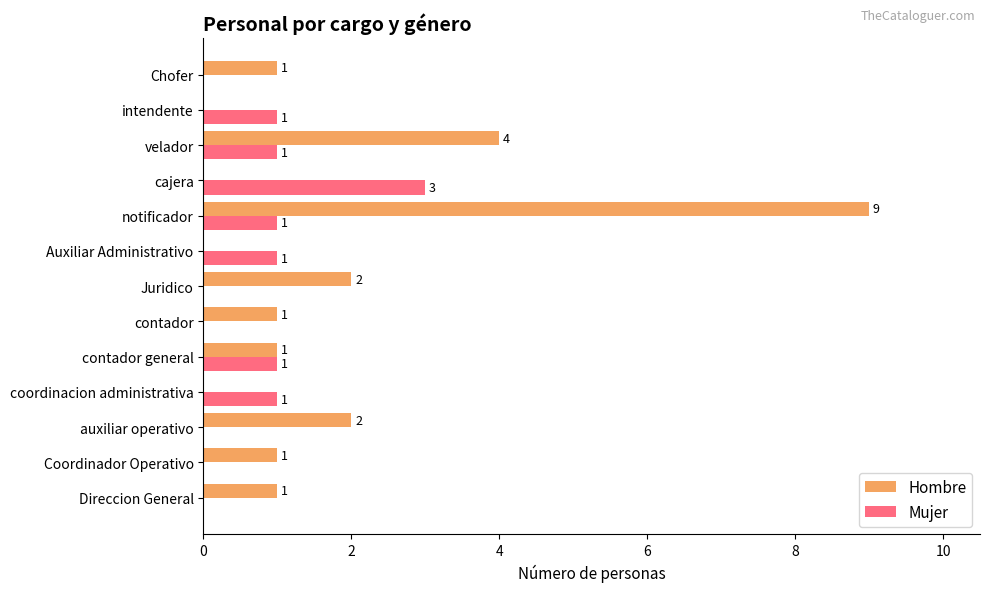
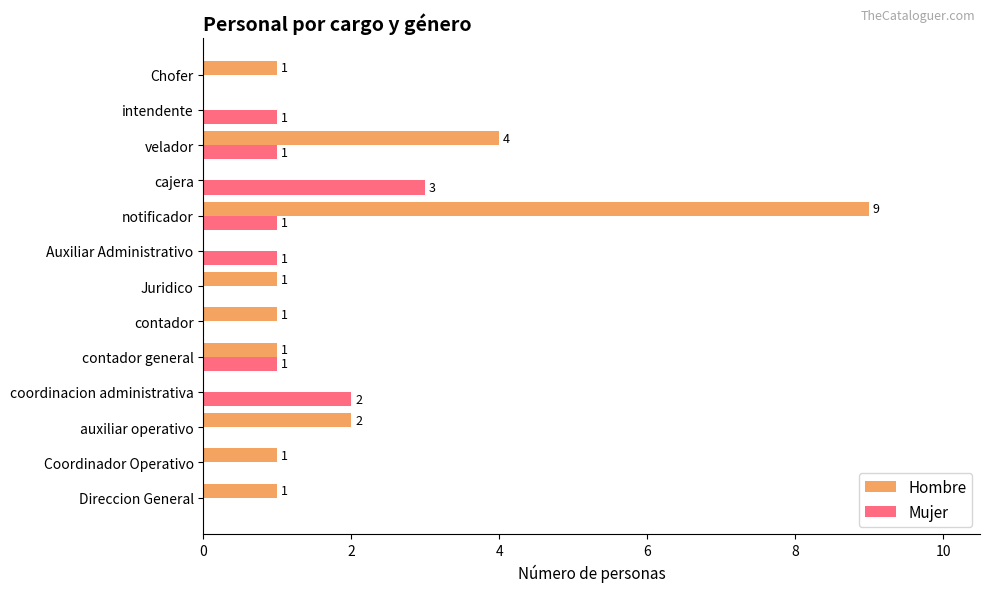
Hombre, Juridico: 2 -> 1
Mujer, coordinacion administrativa: 1 -> 2
